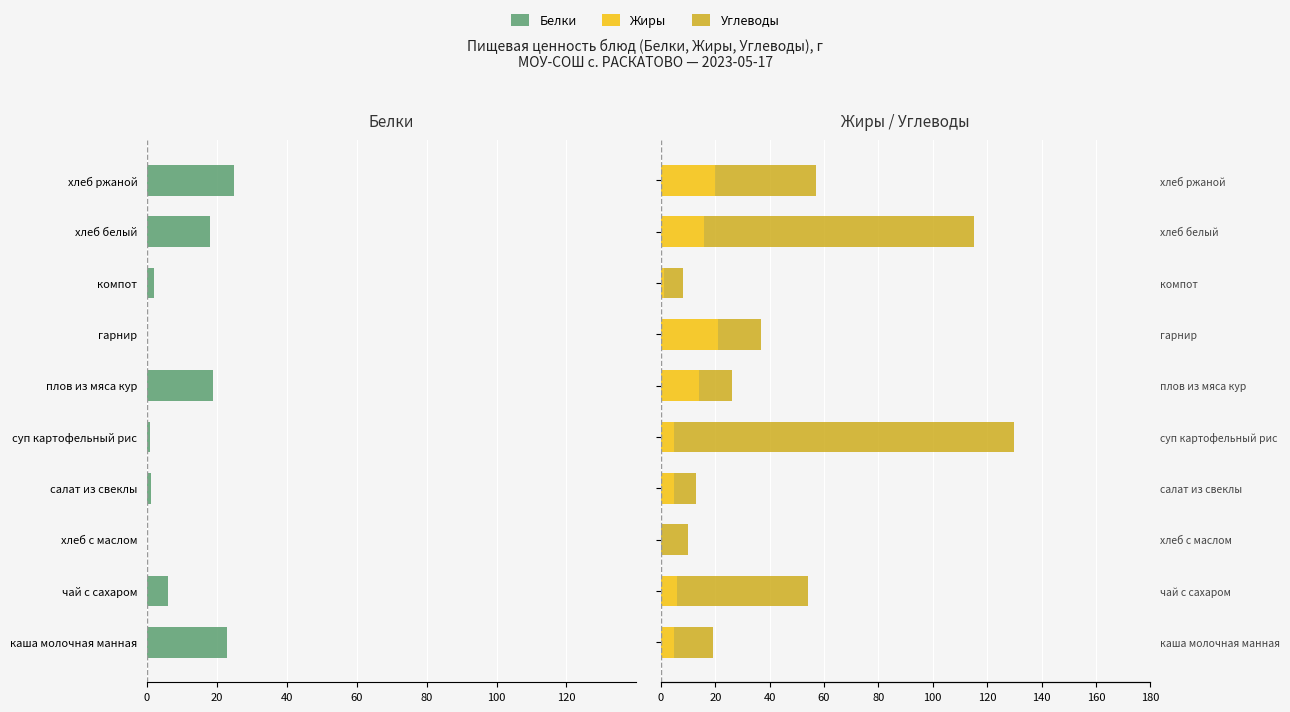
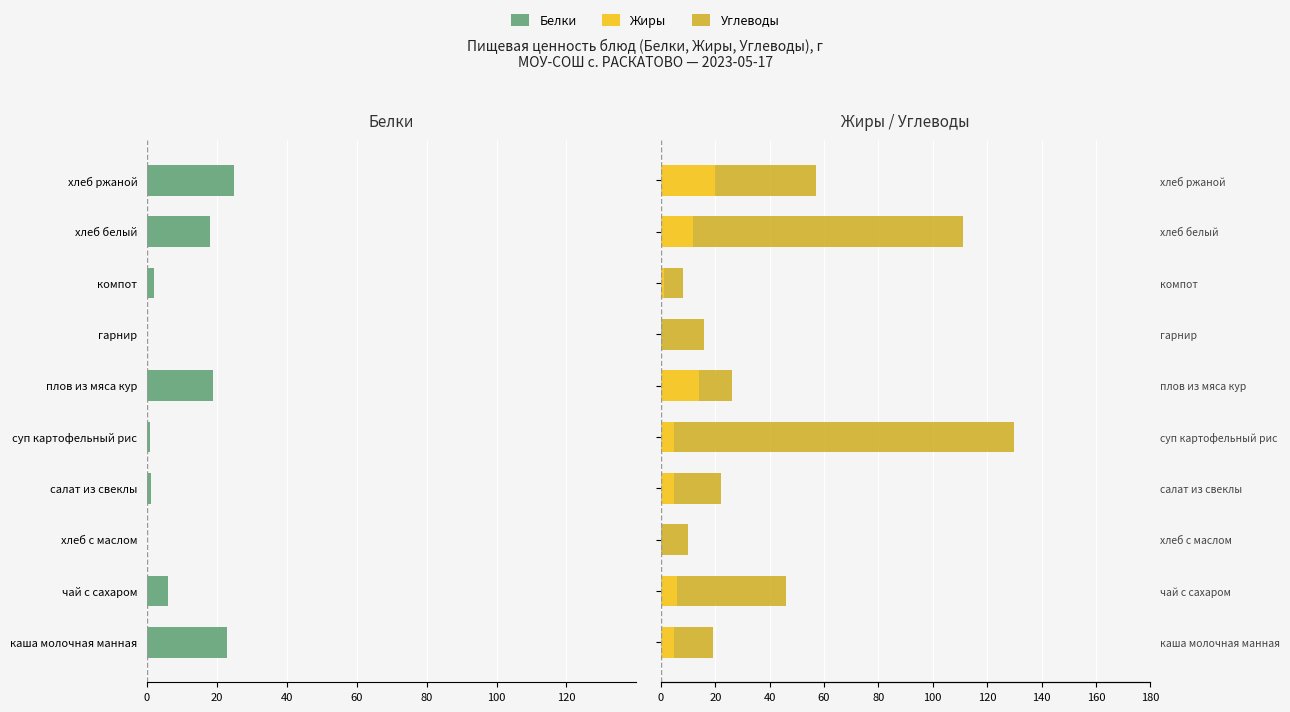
Жиры / Углеводы, Жиры, хлеб белый: 16 -> 12
Жиры / Углеводы, Жиры, гарнир: 21 -> 0
Жиры / Углеводы, Углеводы, салат из свеклы: 8 -> 17
Жиры / Углеводы, Углеводы, чай с сахаром: 48 -> 40
